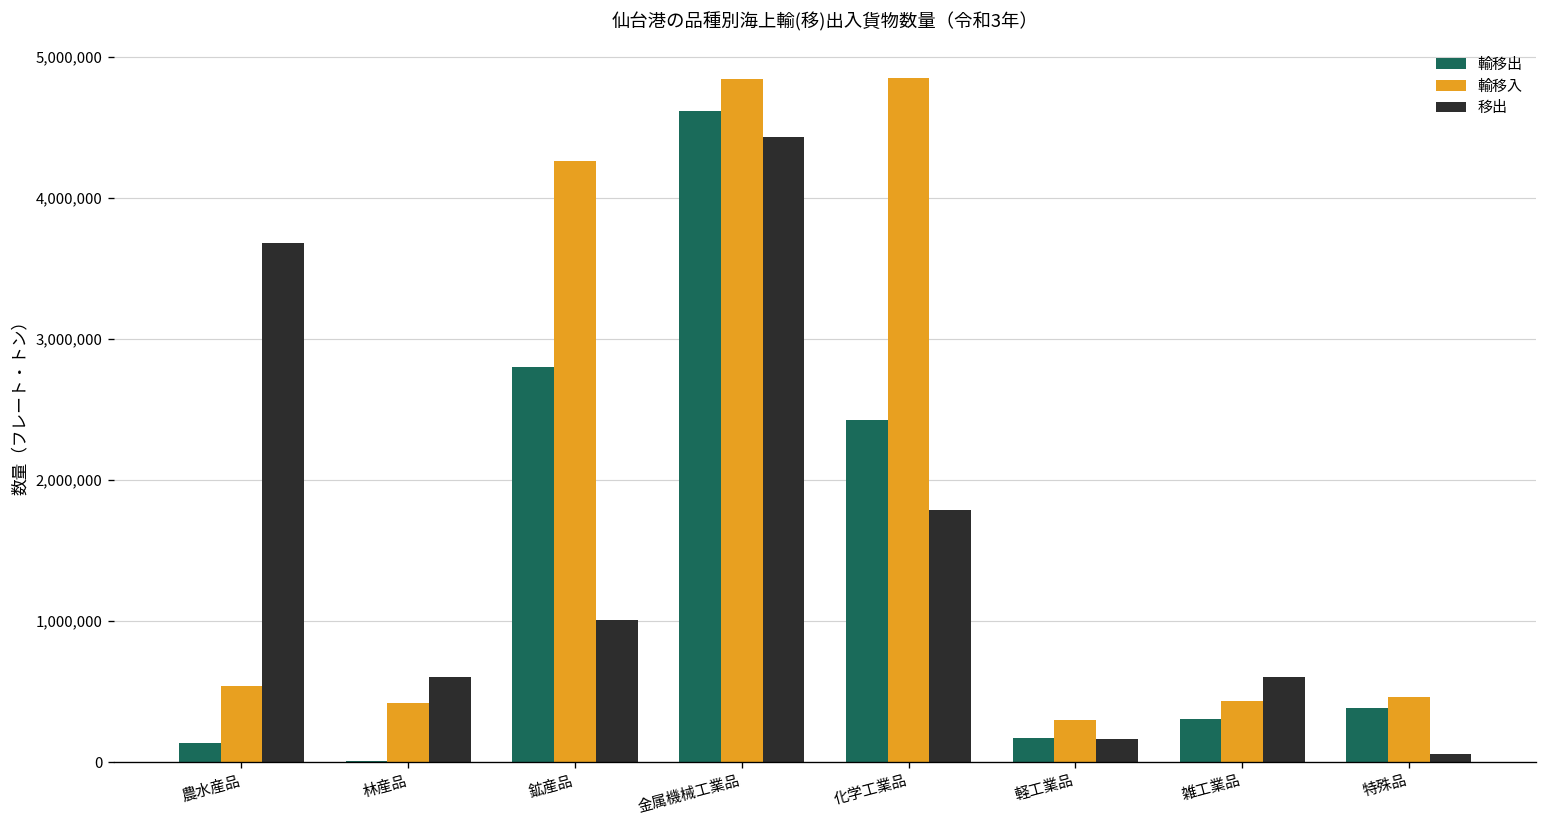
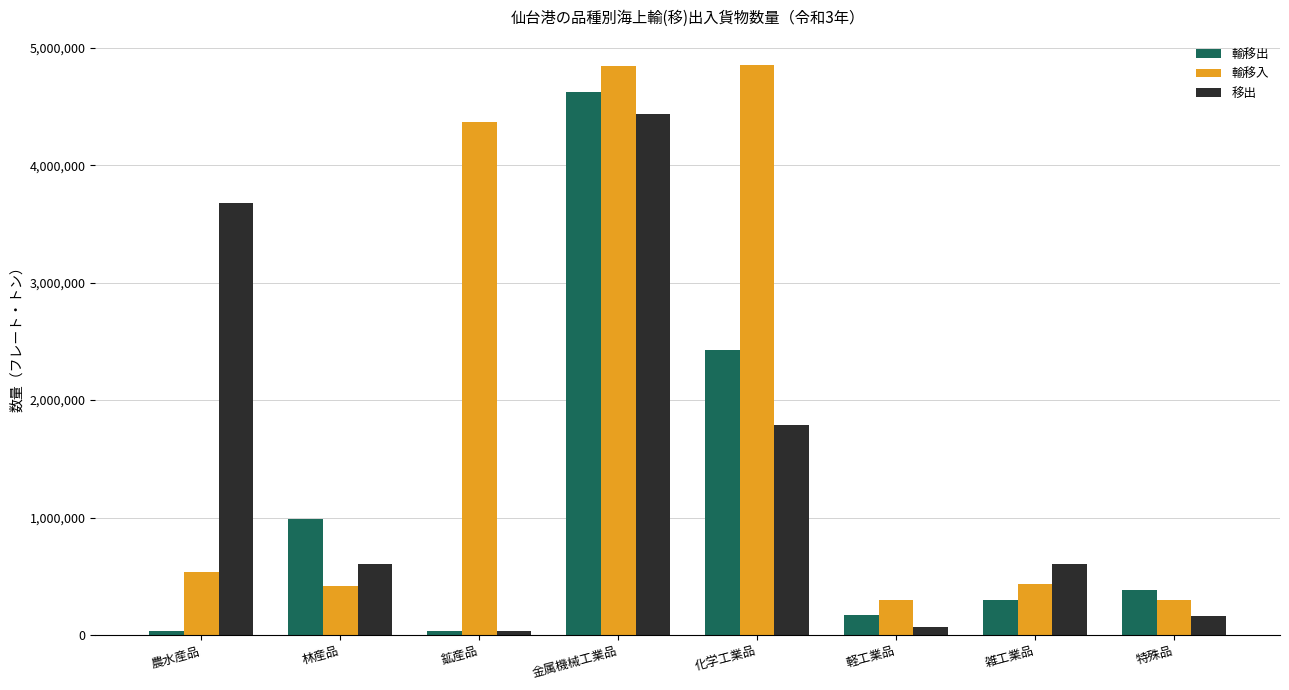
輸移出, 農水産品: 130,000 -> 40,000
輸移出, 林産品: 10,000 -> 990,000
輸移出, 鉱産品: 2,800,000 -> 40,000
輸移入, 鉱産品: 4,270,000 -> 4,370,000
移出, 鉱産品: 1,010,000 -> 30,000
移出, 軽工業品: 170,000 -> 70,000
輸移入, 特殊品: 460,000 -> 300,000
移出, 特殊品: 60,000 -> 160,000
